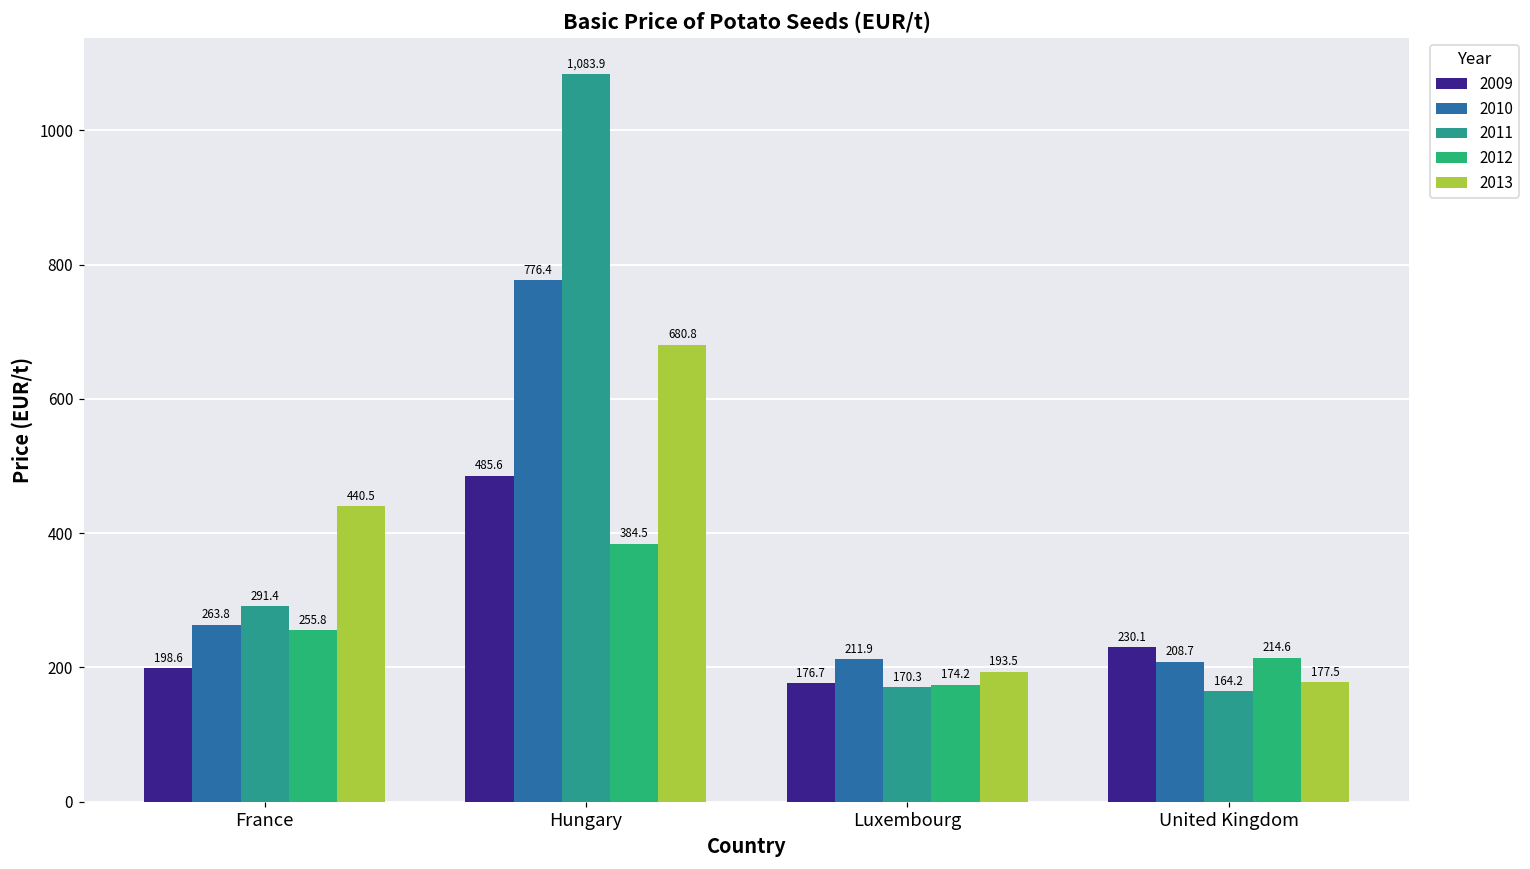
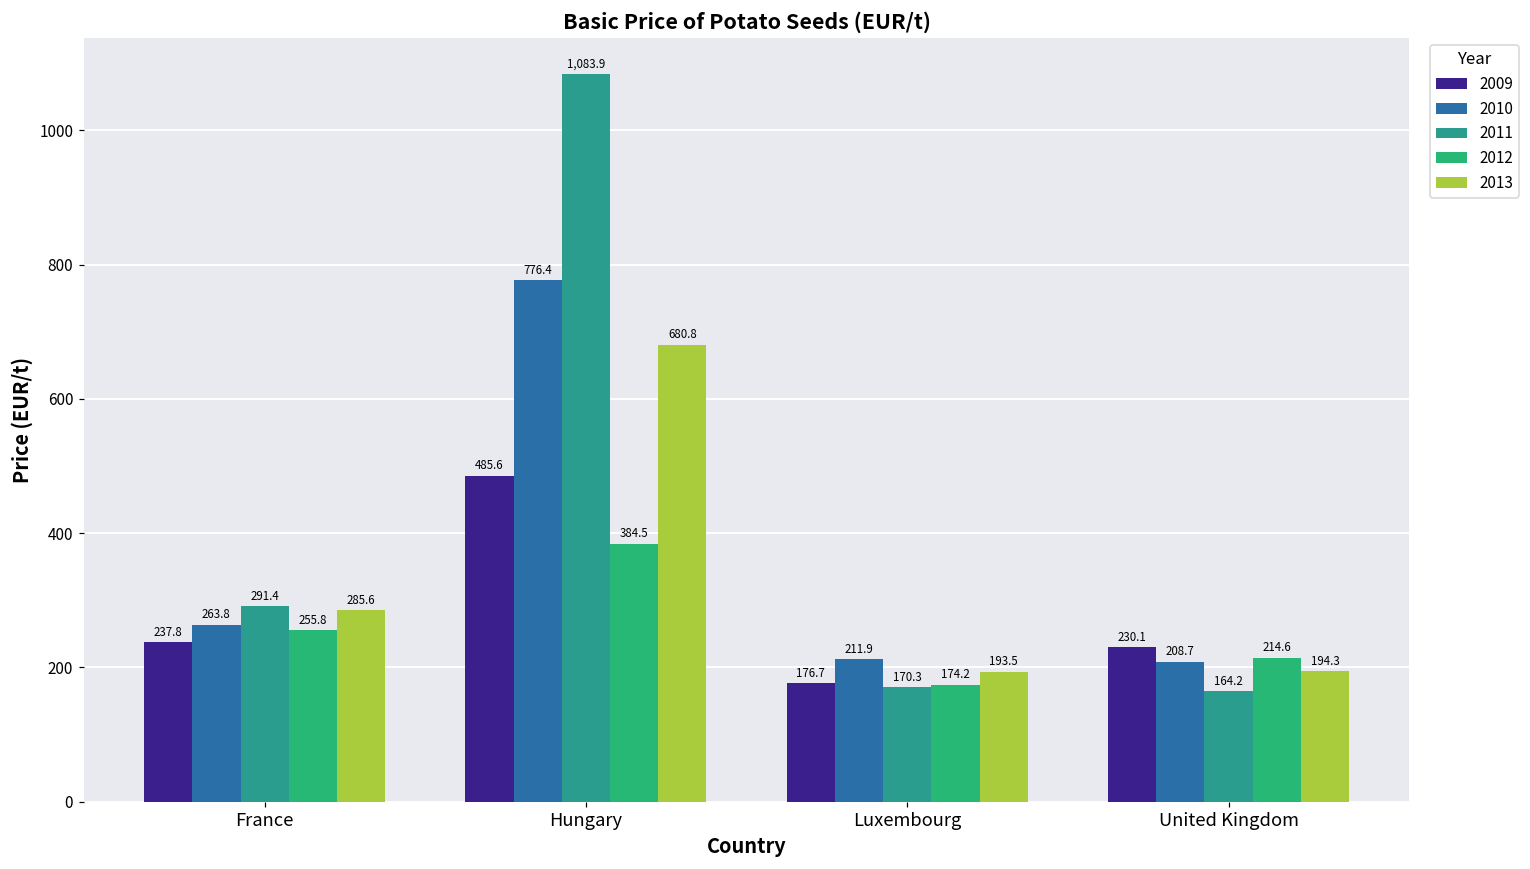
2009, France: 198.6 -> 237.8
2013, France: 440.5 -> 285.6
2013, United Kingdom: 177.5 -> 194.3
